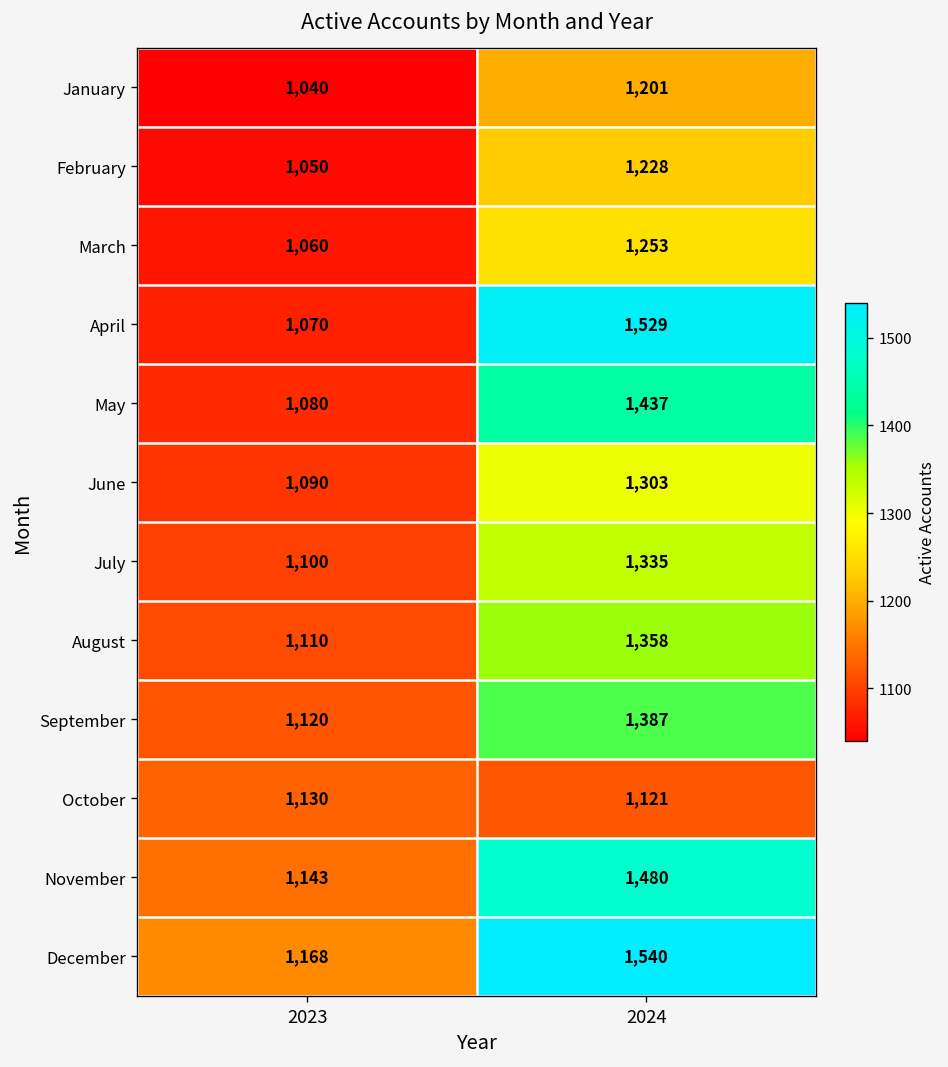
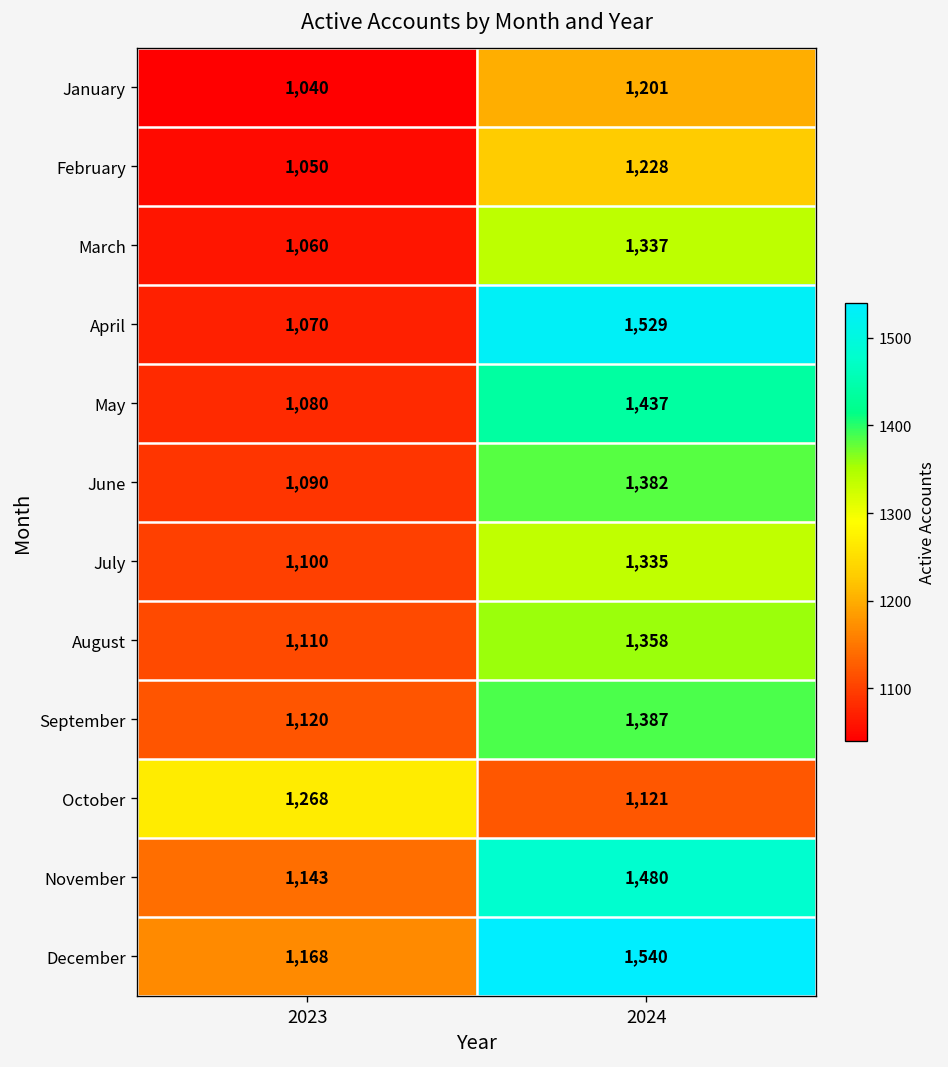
March, 2024: 1,253 -> 1,337
June, 2024: 1,303 -> 1,382
October, 2023: 1,130 -> 1,268
